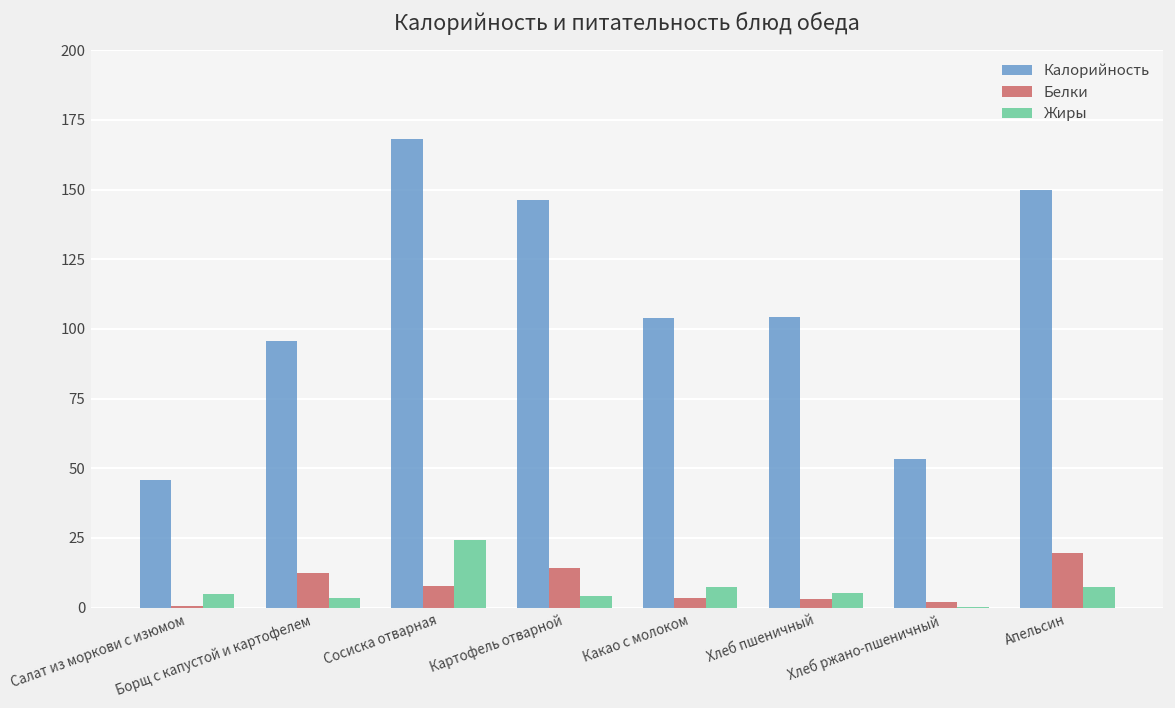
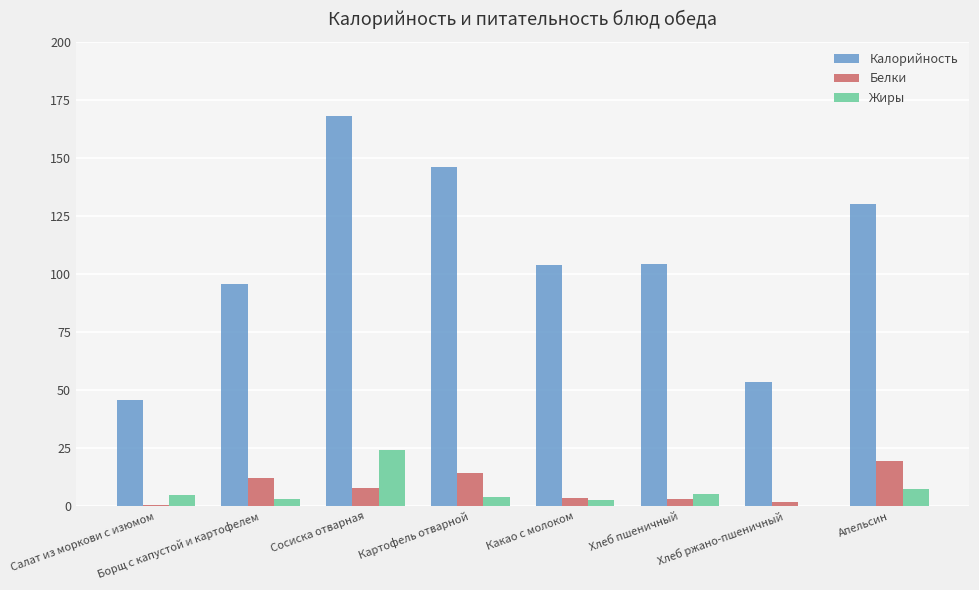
Жиры, Какао с молоком: 7 -> 3
Калорийность, Апельсин: 150 -> 130
